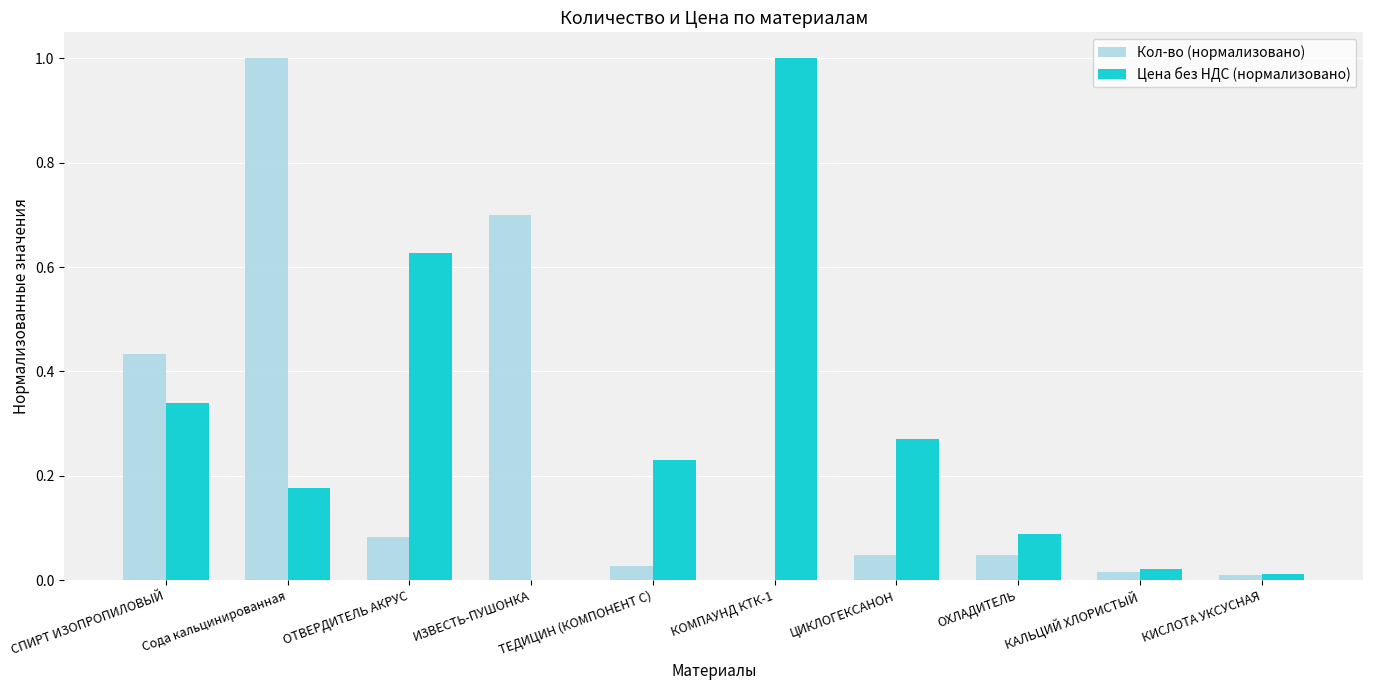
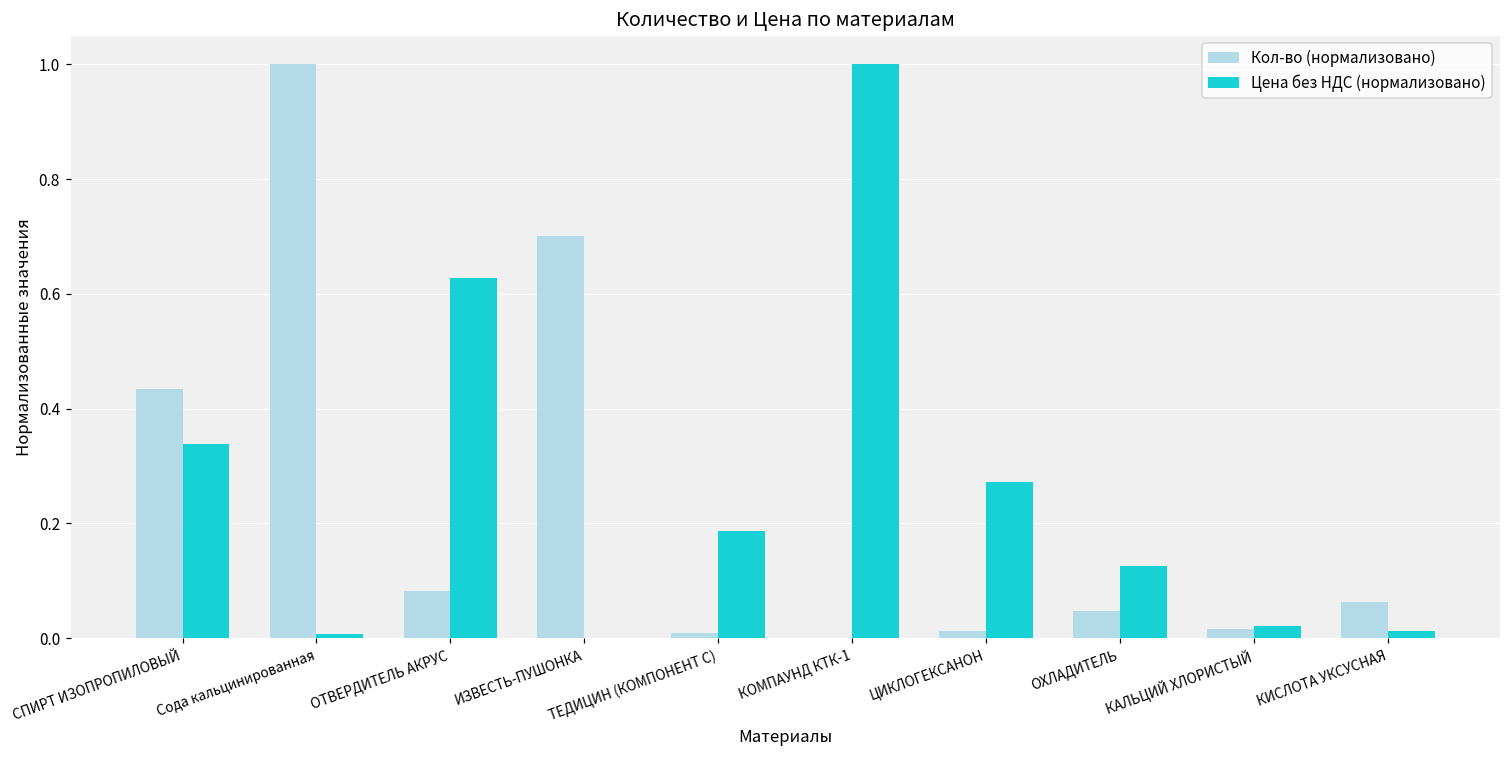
Цена без НДС (нормализовано), Сода кальцинированная: 0.18 -> 0.01
Кол-во (нормализовано), ТЕДИЦИН (КОМПОНЕНТ С): 0.03 -> 0.01
Цена без НДС (нормализовано), ТЕДИЦИН (КОМПОНЕНТ С): 0.23 -> 0.19
Кол-во (нормализовано), ЦИКЛОГЕКСАНОН: 0.05 -> 0.01
Цена без НДС (нормализовано), ОХЛАДИТЕЛЬ: 0.09 -> 0.13
Кол-во (нормализовано), КИСЛОТА УКСУСНАЯ: 0.01 -> 0.06
